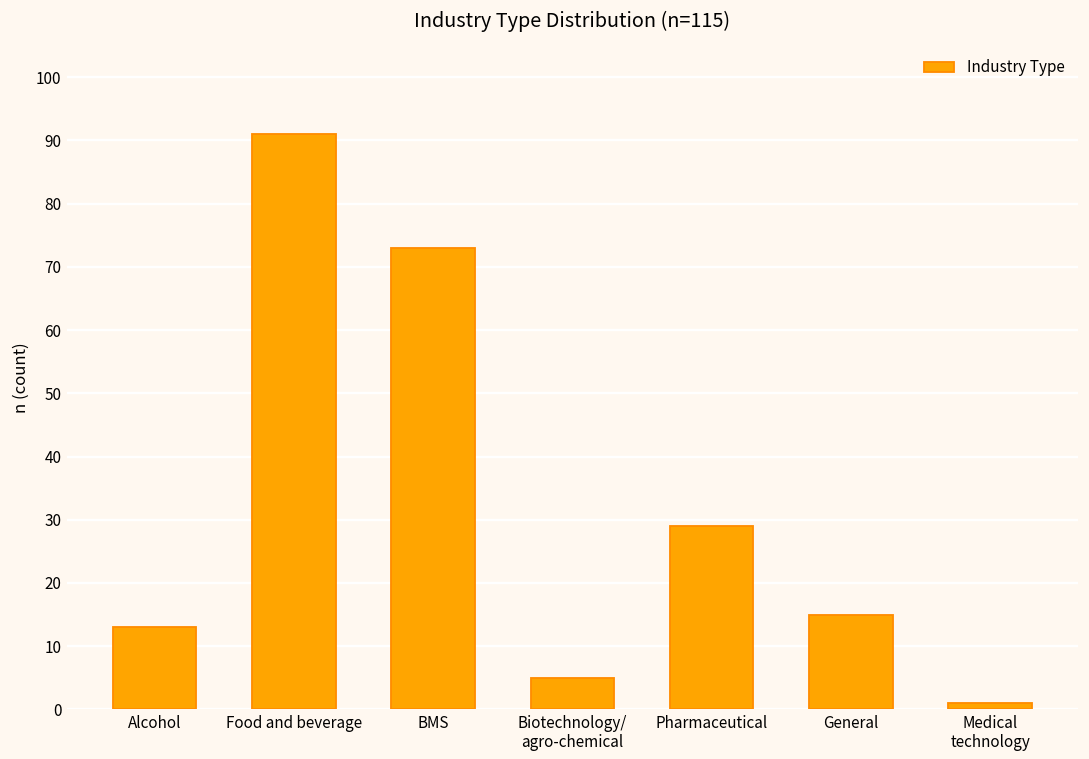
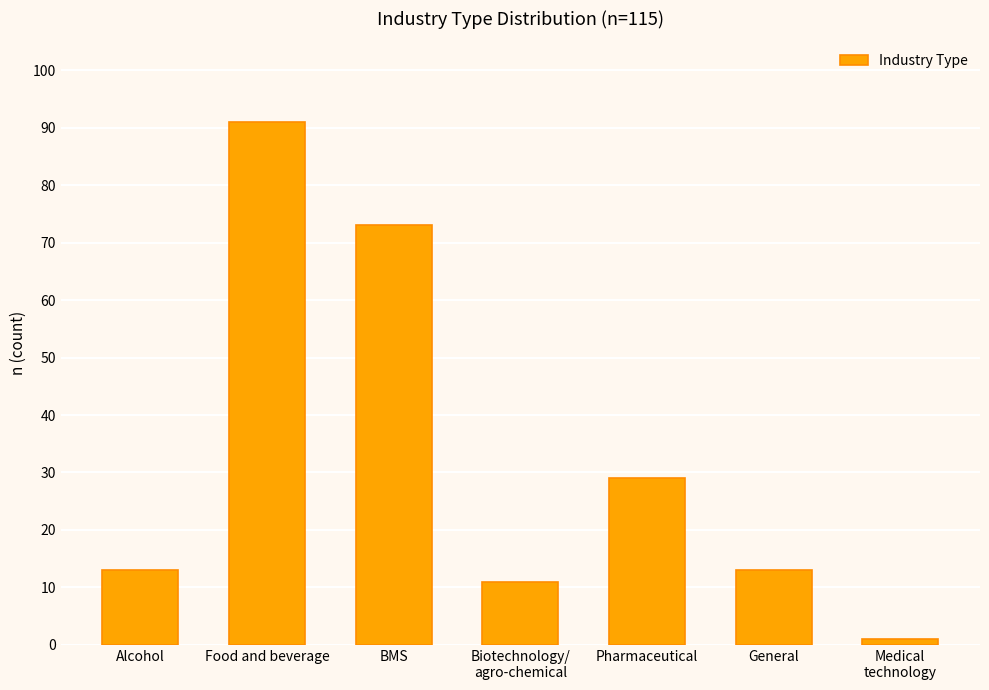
Biotechnology/ agro-chemical: 5 -> 11
General: 15 -> 13
